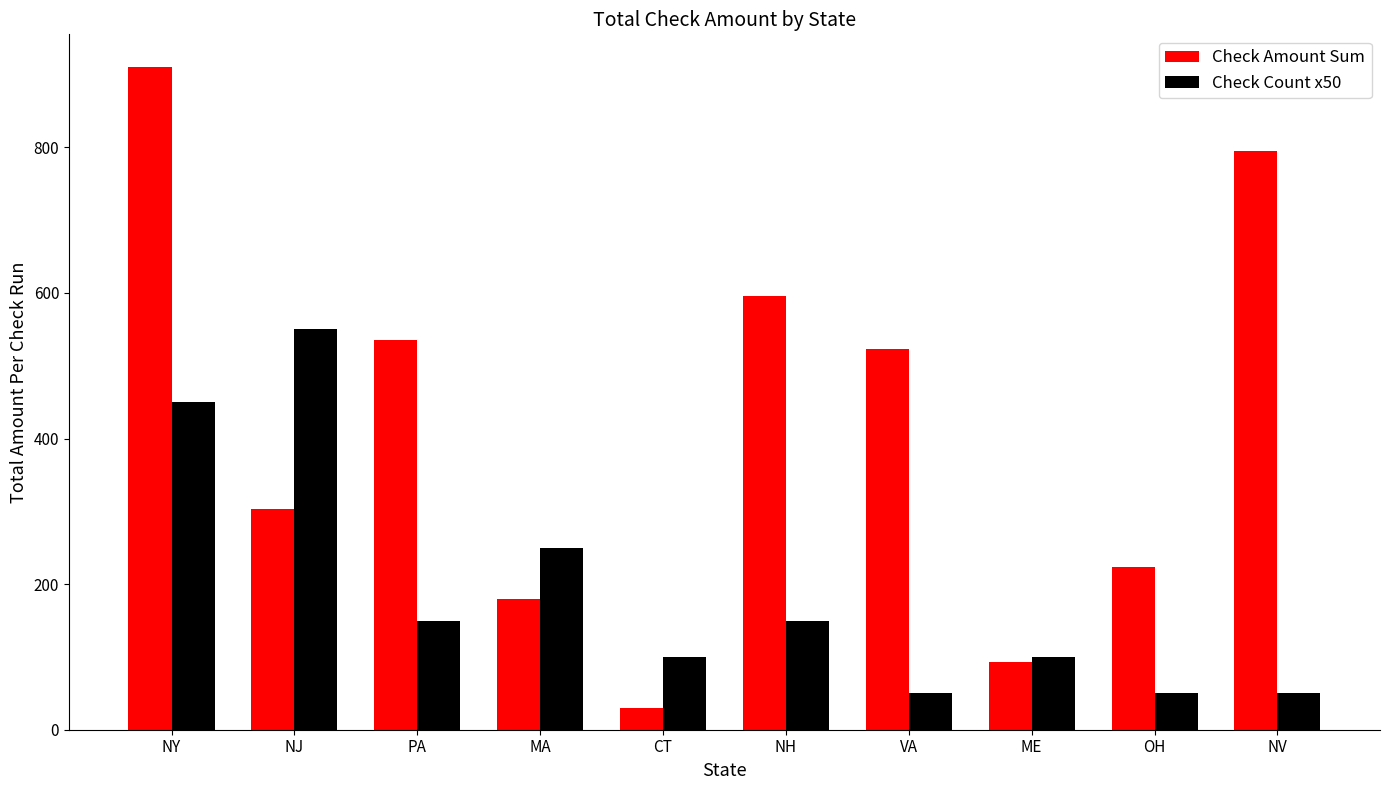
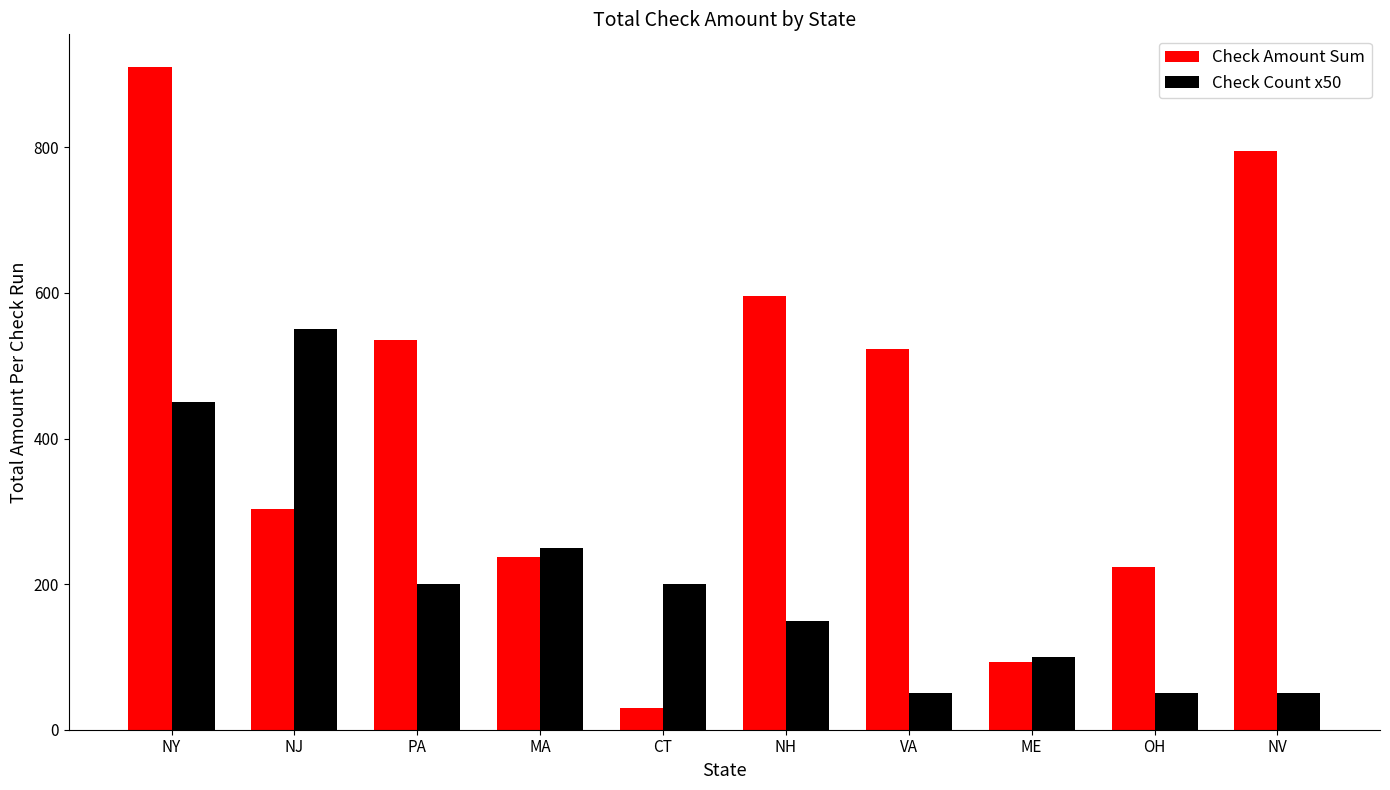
Check Count x50, PA: 150 -> 200
Check Amount Sum, MA: 180 -> 240
Check Count x50, CT: 100 -> 200
